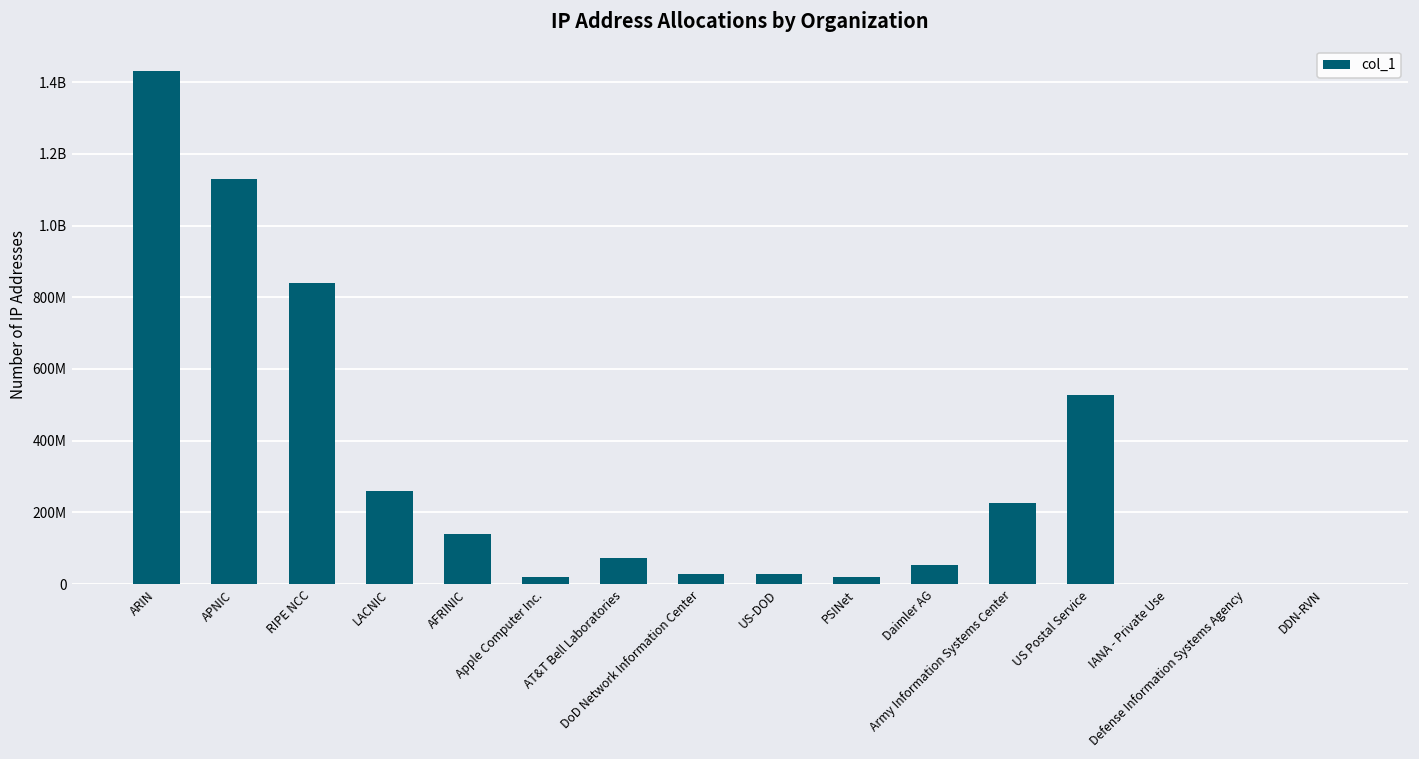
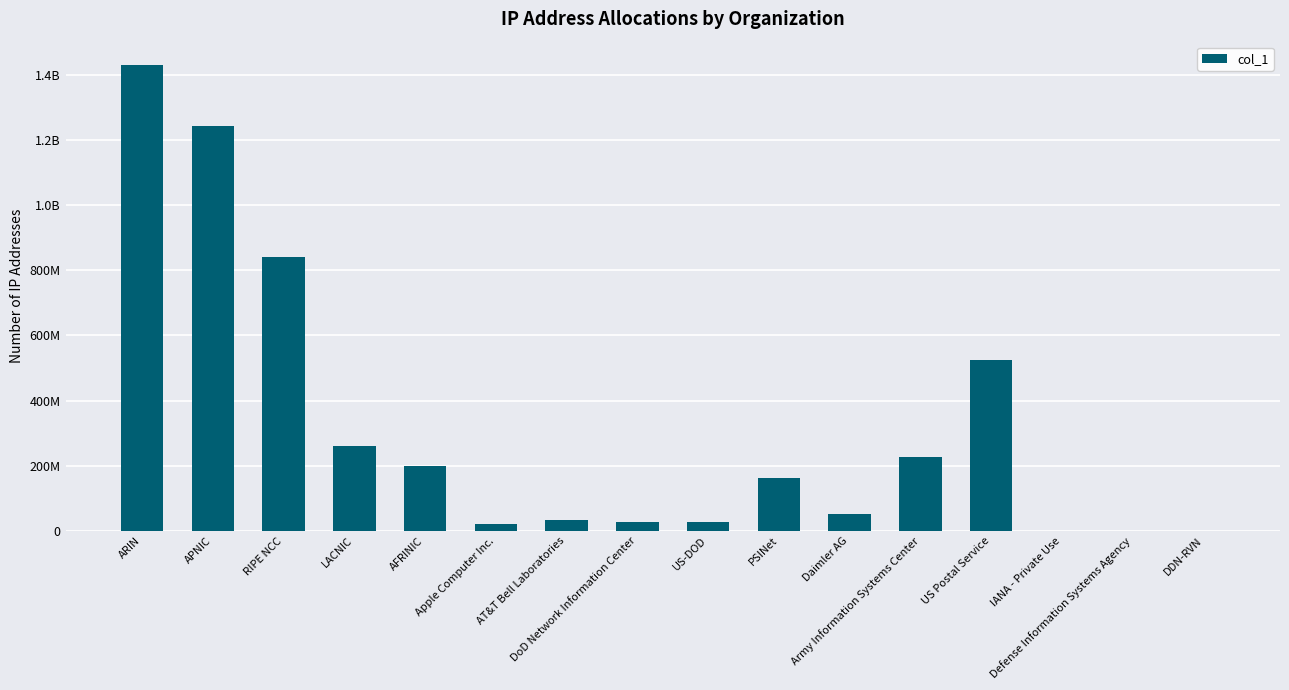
APNIC: 1130000000 -> 1240000000
AFRINIC: 140000000 -> 200000000
AT&T Bell Laboratories: 70000000 -> 30000000
PSINet: 20000000 -> 160000000
